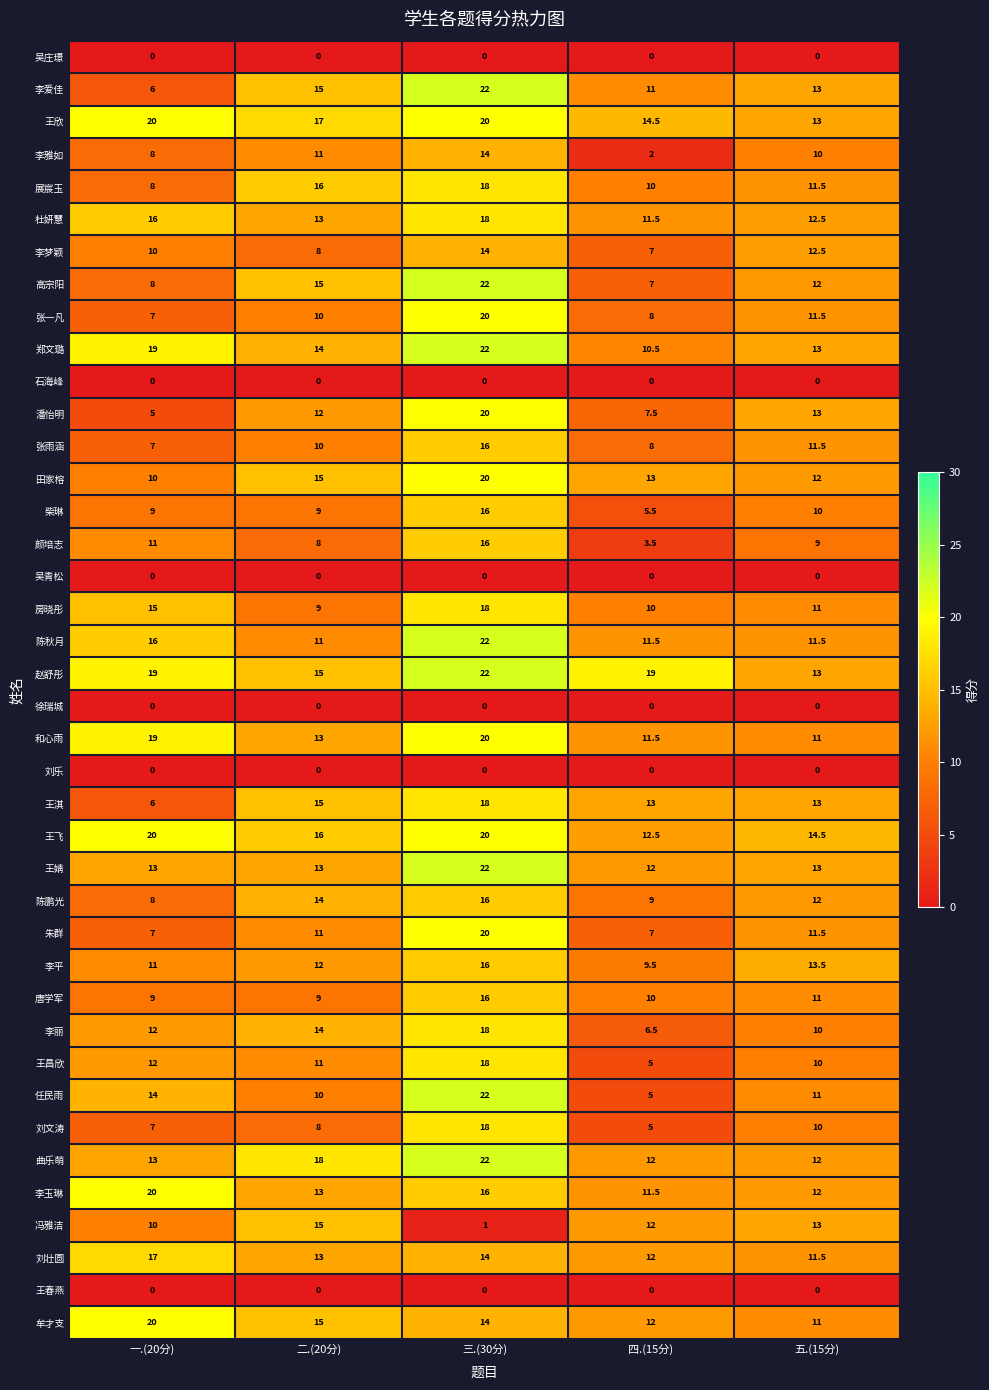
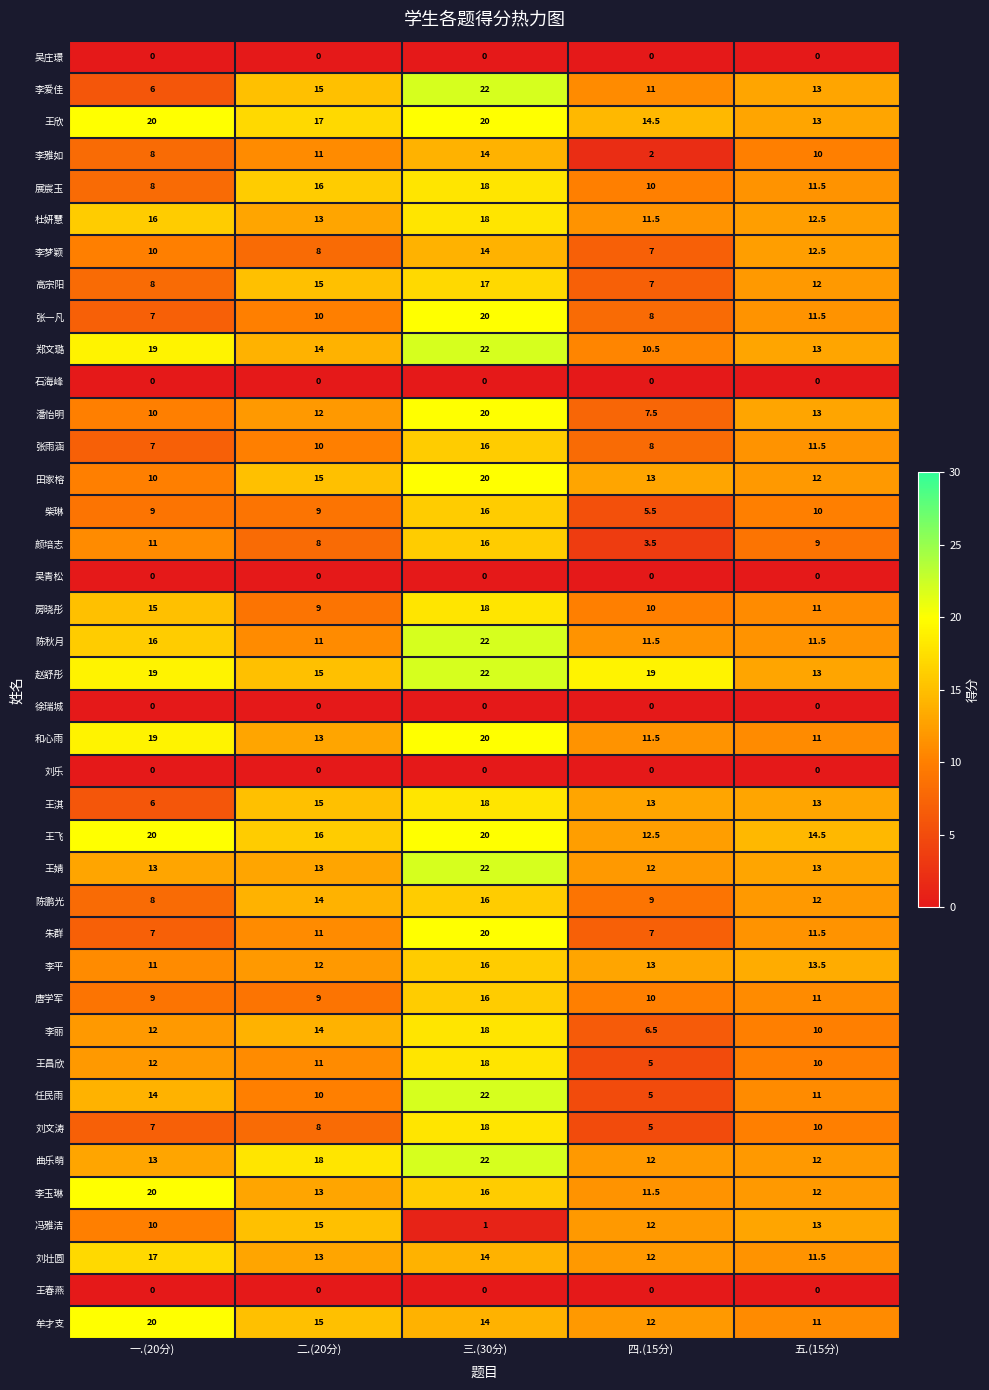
高宗阳, 三.(30分): 22 -> 17
潘怡明, 一.(20分): 5 -> 10
李平, 四.(15分): 9.5 -> 13
